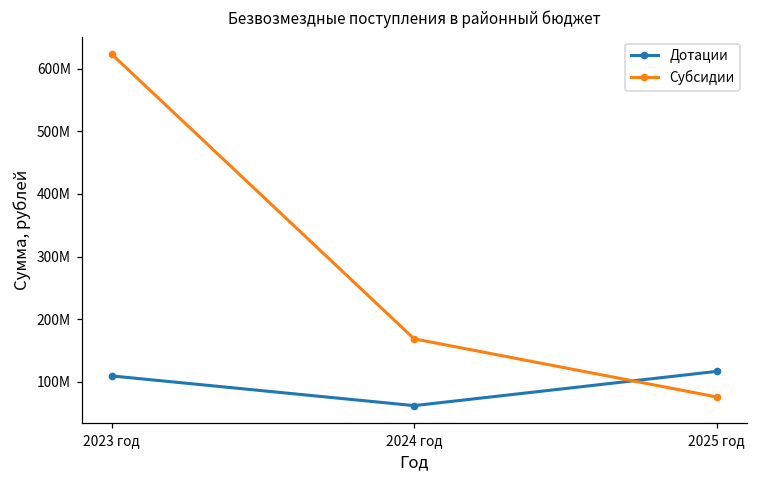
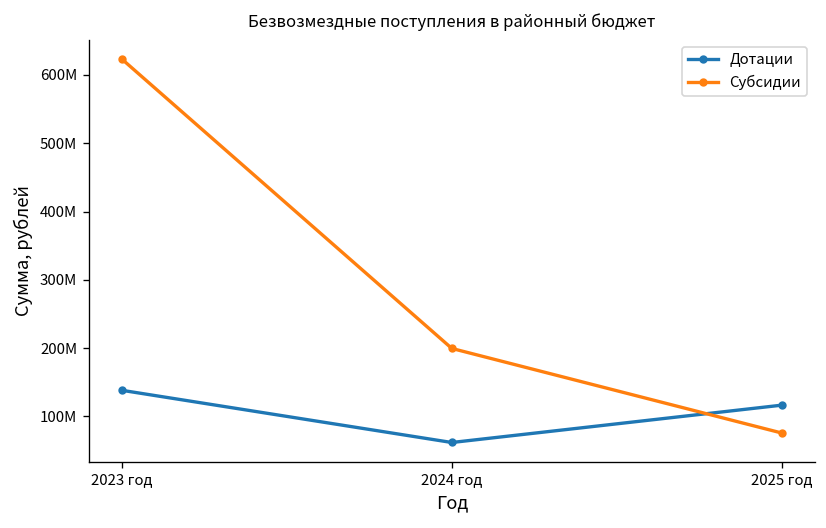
Дотации, 2023 год: 110000000 -> 140000000
Субсидии, 2024 год: 170000000 -> 200000000
